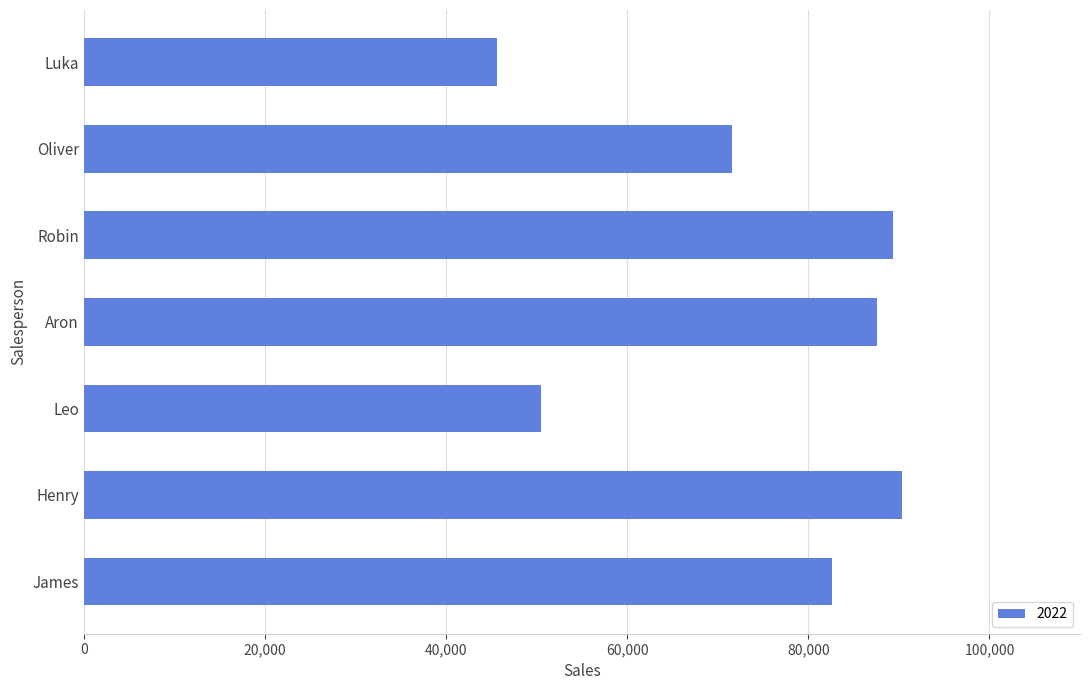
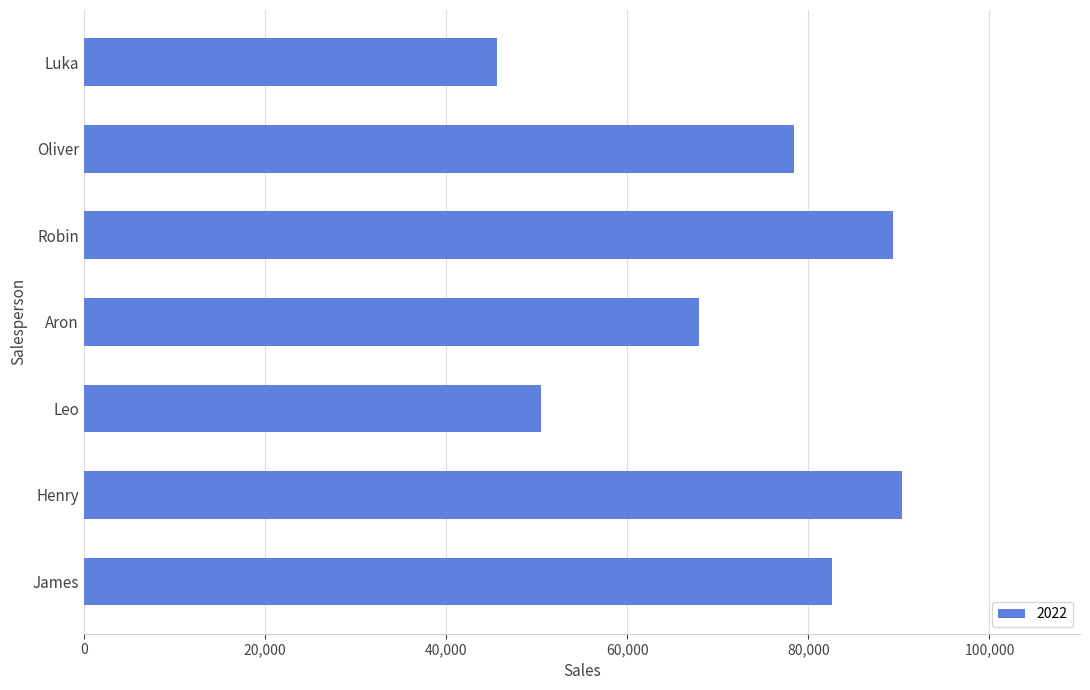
Oliver: 72,000 -> 78,000
Aron: 88,000 -> 68,000
